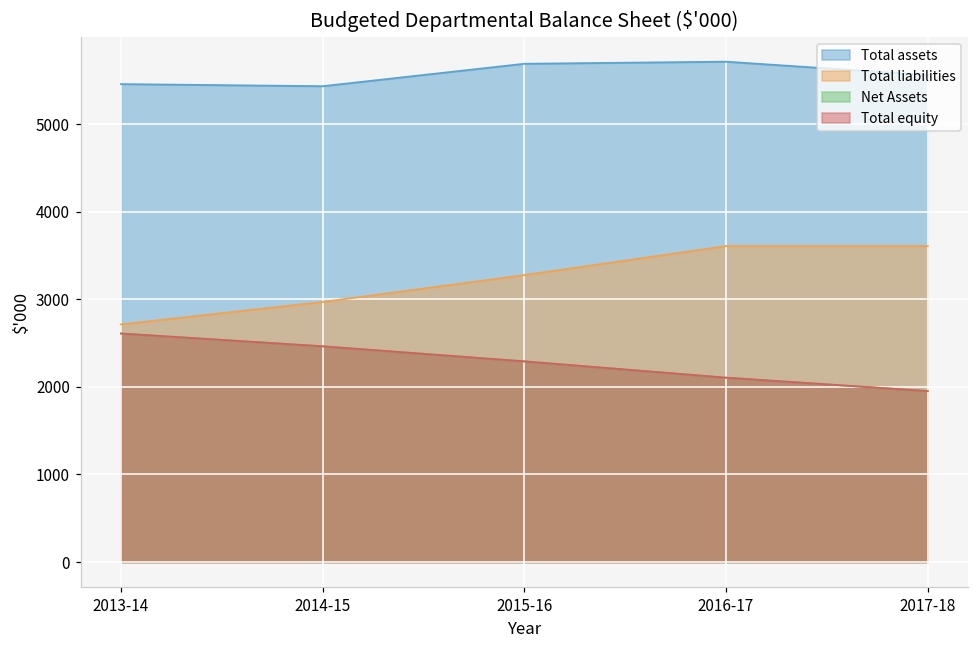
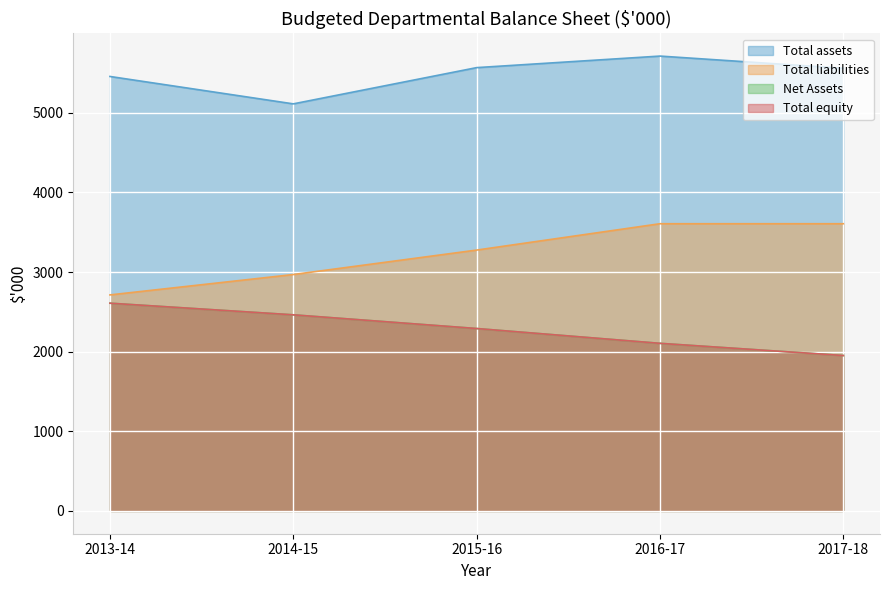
Total assets, 2014-15: 5400 -> 5100
Total assets, 2015-16: 5700 -> 5600
